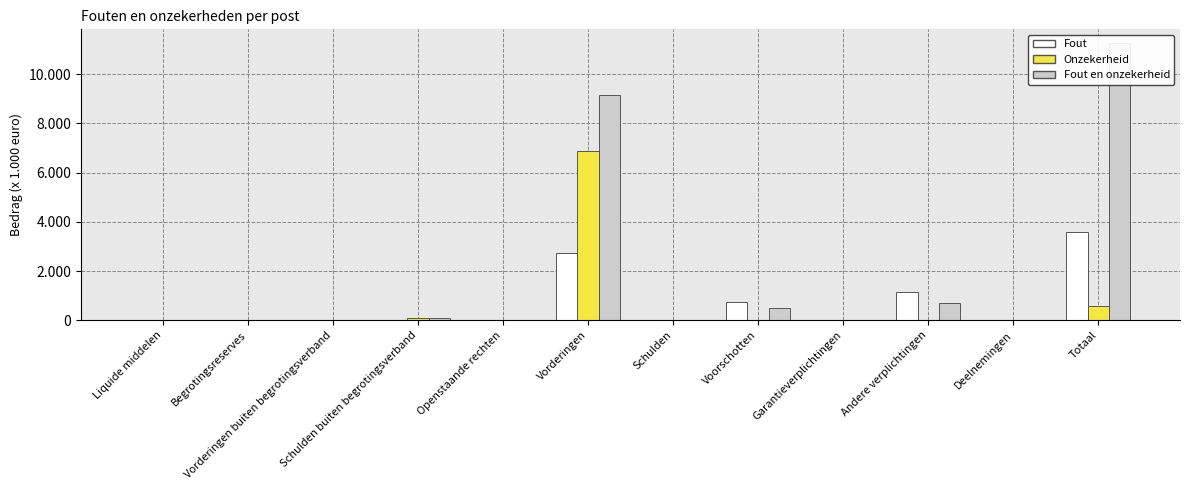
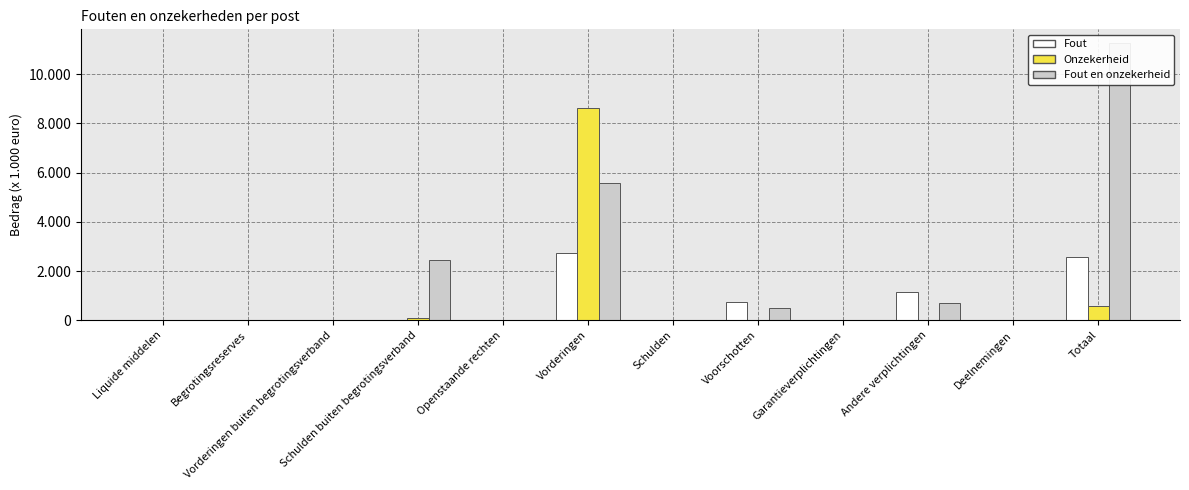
Fout en onzekerheid, Schulden buiten begrotingsverband: 0.1 -> 2.4
Onzekerheid, Vorderingen: 6.9 -> 8.6
Fout en onzekerheid, Vorderingen: 9.2 -> 5.6
Fout, Totaal: 3.6 -> 2.6
